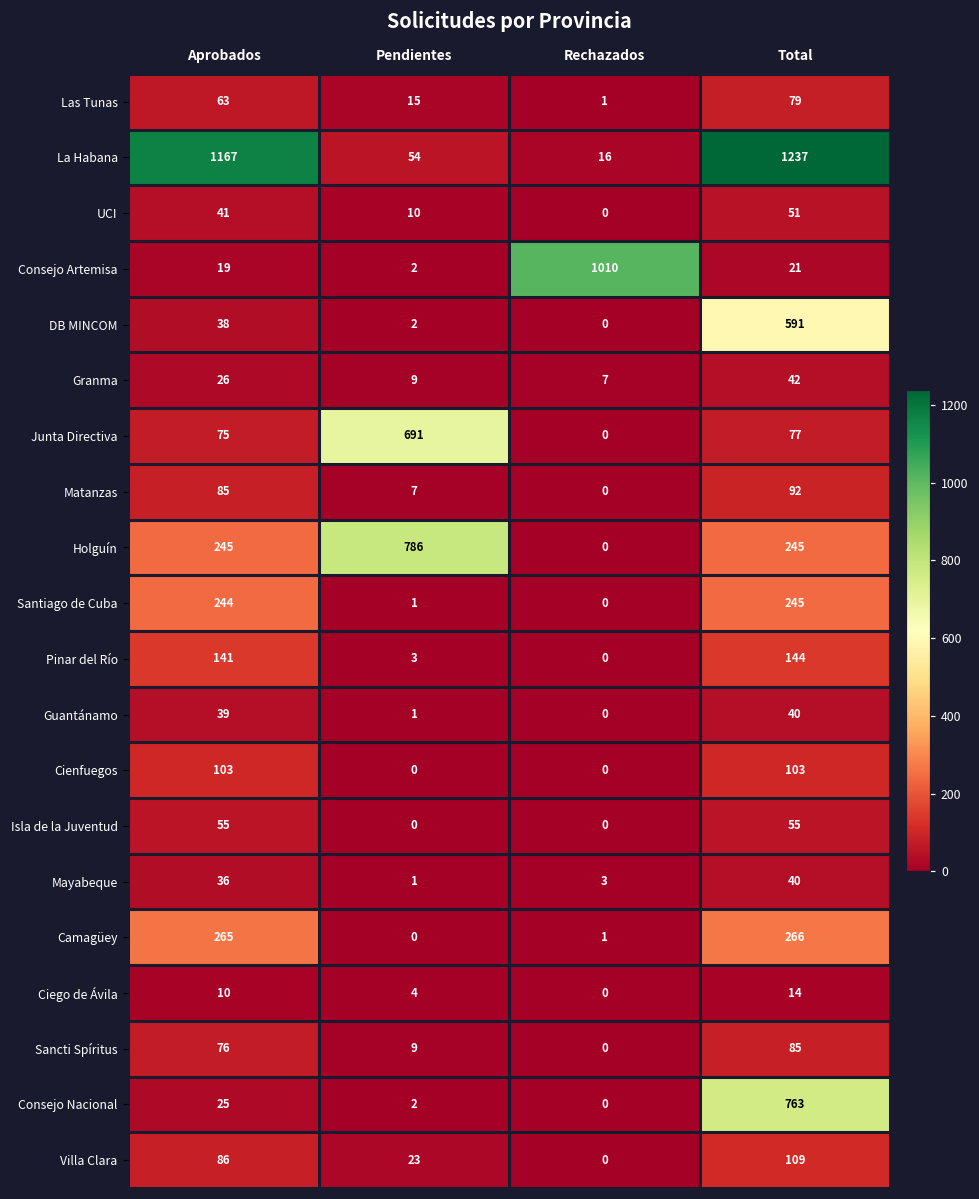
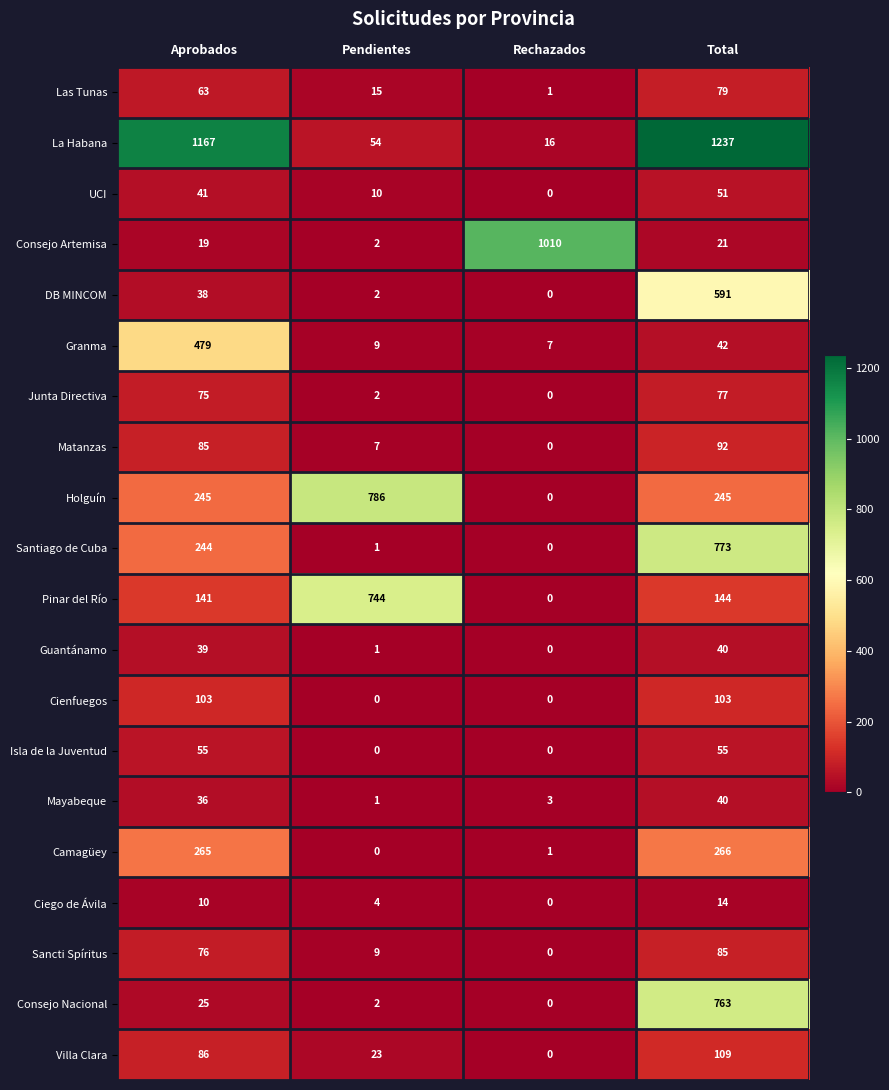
Granma, Aprobados: 26 -> 479
Junta Directiva, Pendientes: 691 -> 2
Santiago de Cuba, Total: 245 -> 773
Pinar del Río, Pendientes: 3 -> 744
